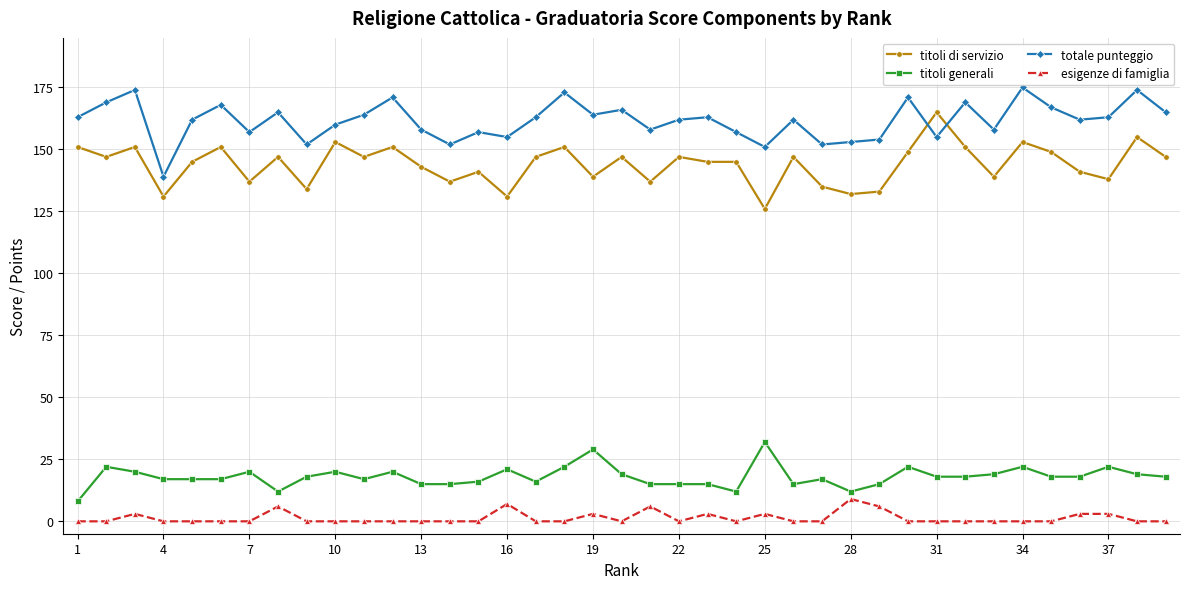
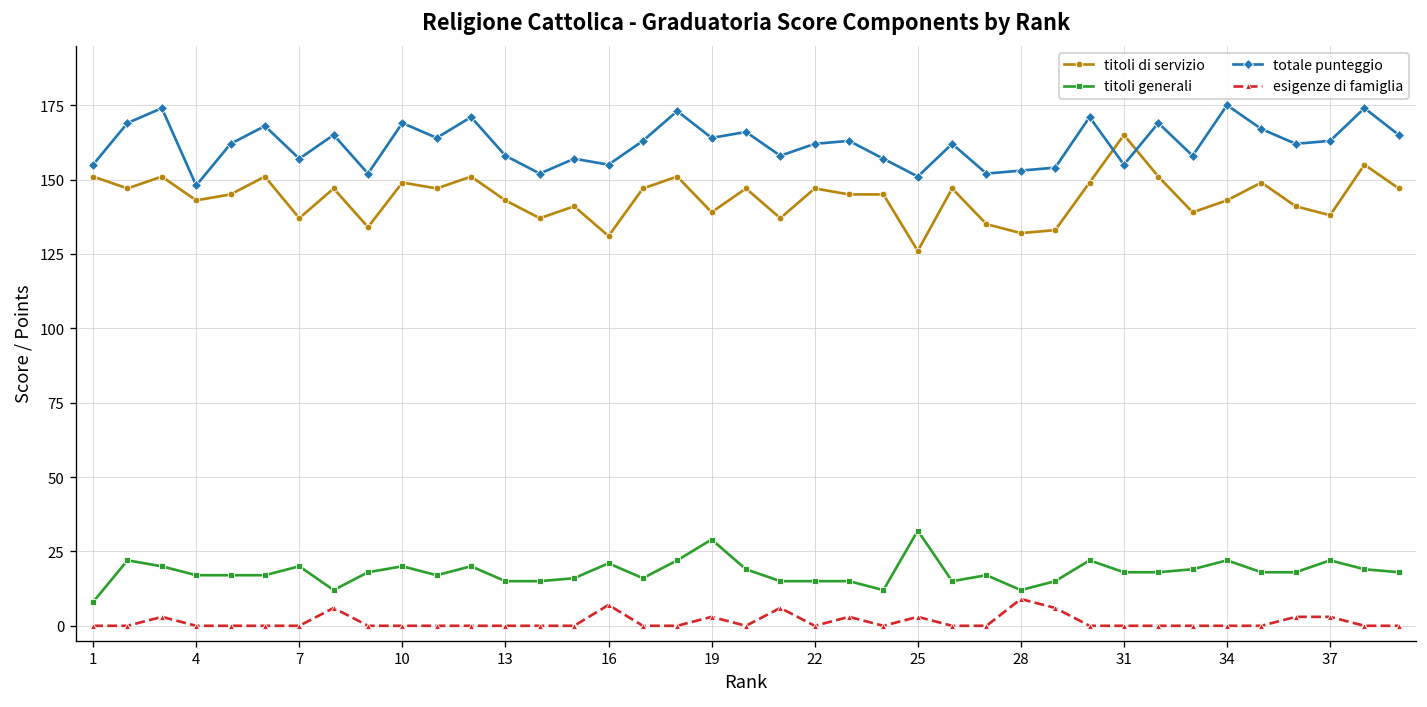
totale punteggio, 1: 163 -> 155
titoli di servizio, 4: 131 -> 143
totale punteggio, 4: 139 -> 148
titoli di servizio, 10: 153 -> 149
totale punteggio, 10: 160 -> 169
titoli di servizio, 34: 153 -> 143
